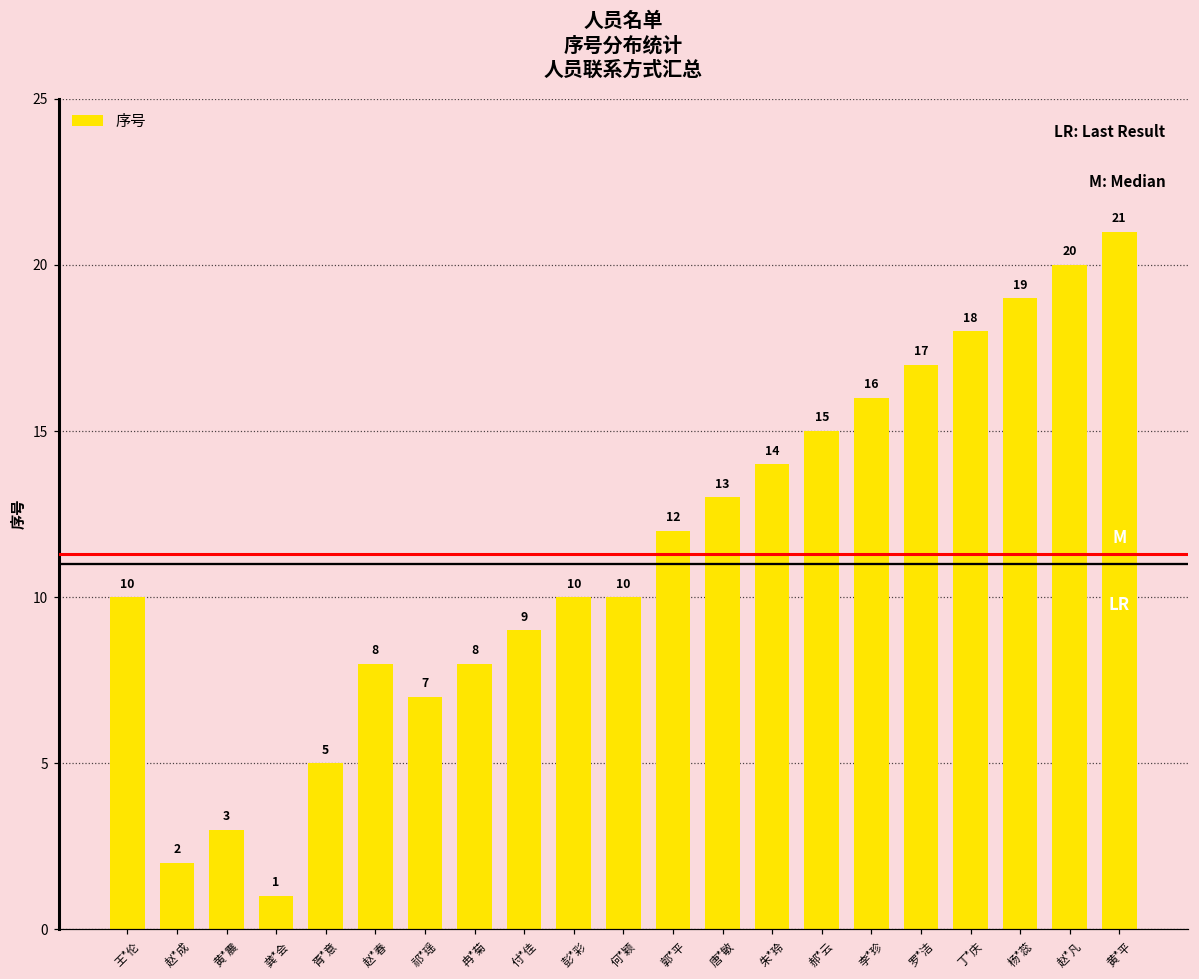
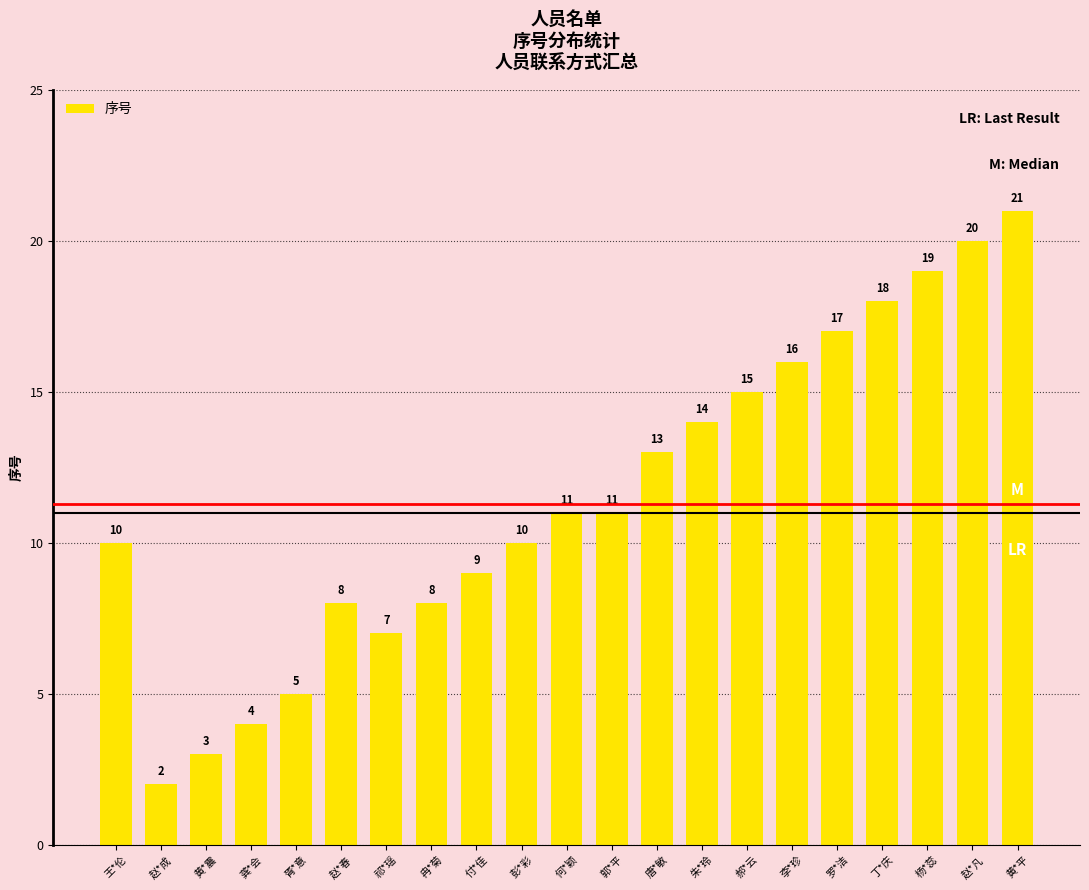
龚*会: 1 -> 4
何*颖: 10 -> 11
郭*平: 12 -> 11
